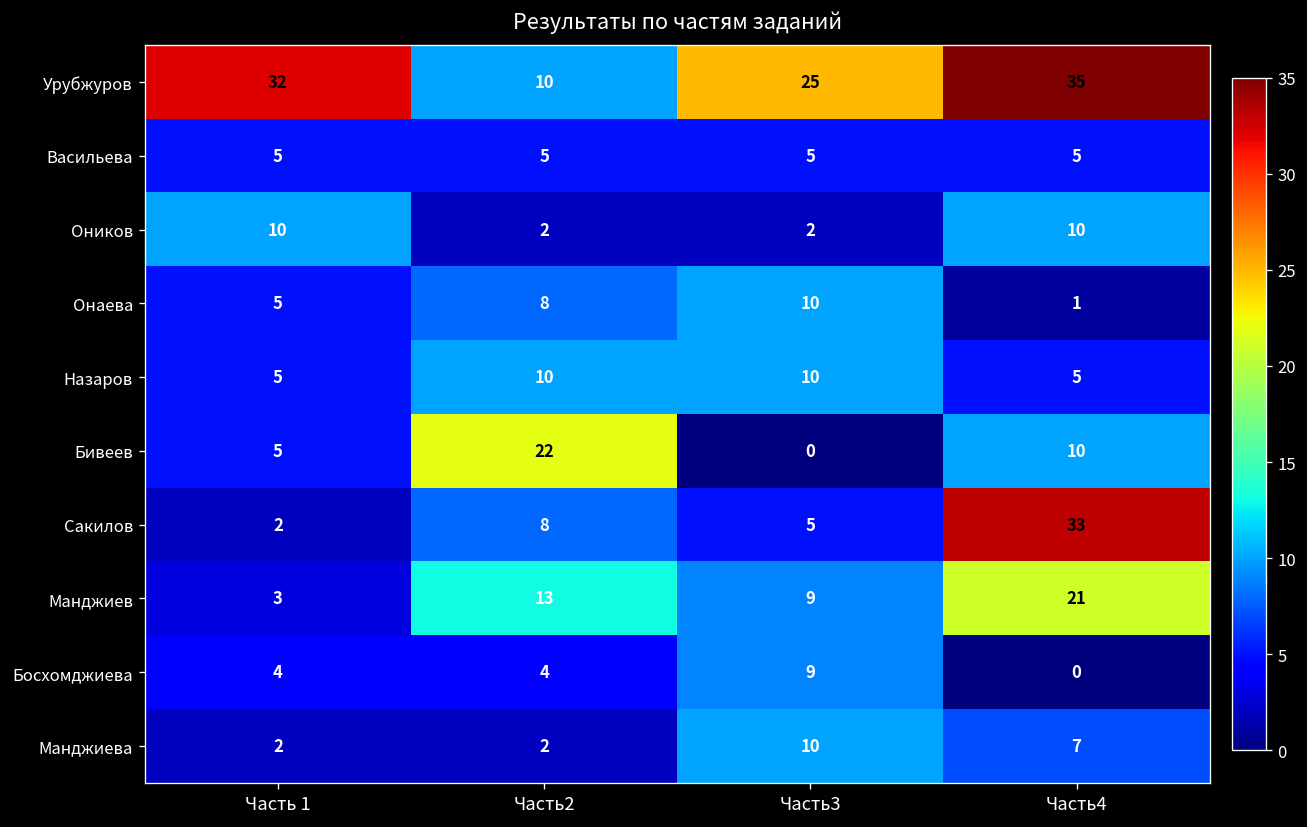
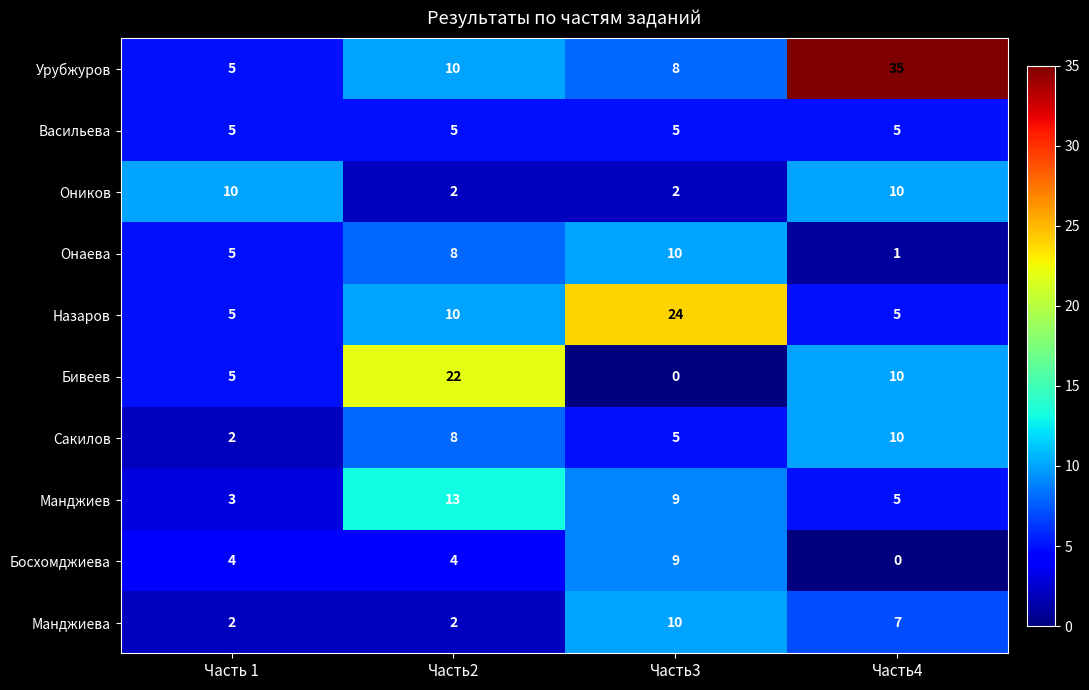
Урубжуров, Часть 1: 32 -> 5
Урубжуров, Часть3: 25 -> 8
Назаров, Часть3: 10 -> 24
Сакилов, Часть4: 33 -> 10
Манджиев, Часть4: 21 -> 5
